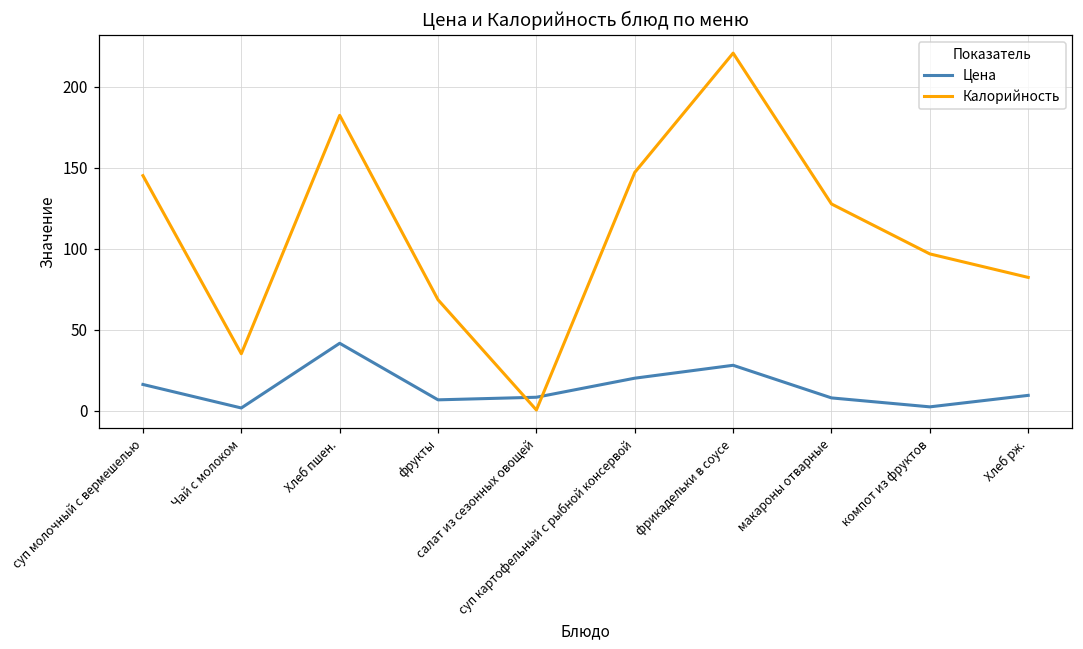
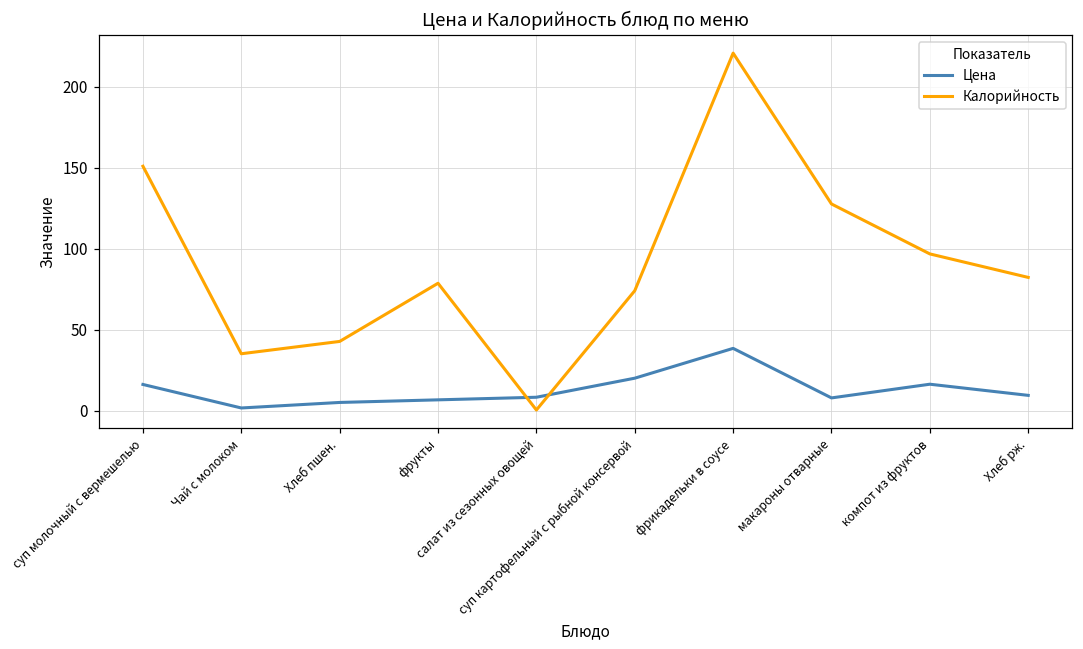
Калорийность, суп молочный с вермешелью: 145 -> 151
Цена, Хлеб пшен.: 42 -> 5
Калорийность, Хлеб пшен.: 182 -> 43
Калорийность, фрукты: 69 -> 79
Калорийность, суп картофельный с рыбной консервой: 147 -> 74
Цена, фрикадельки в соусе: 28 -> 39
Цена, компот из фруктов: 3 -> 17
